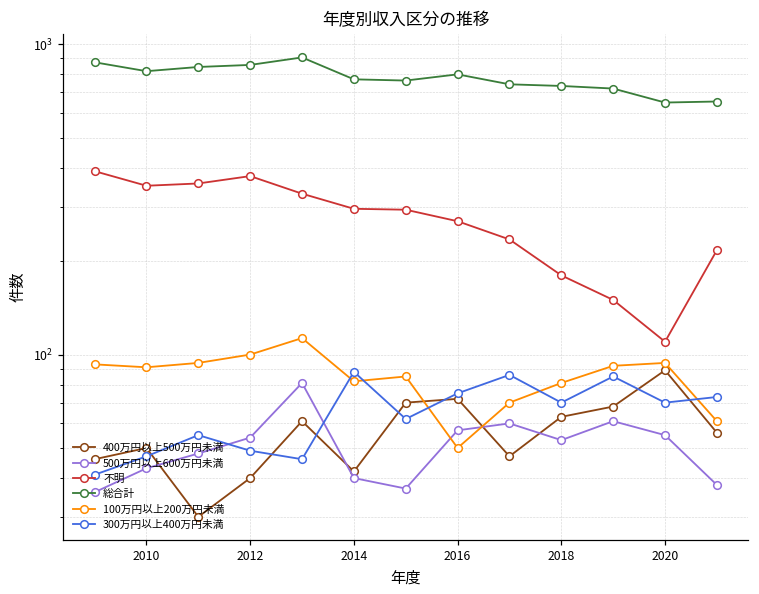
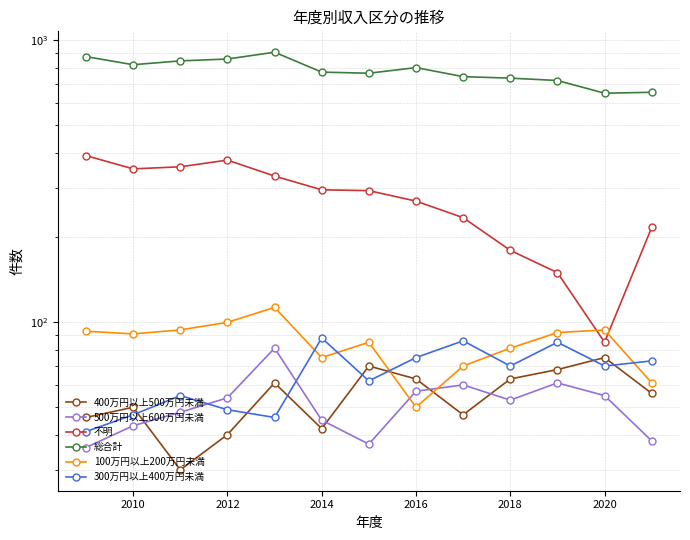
500万円以上600万円未満, 2014: 40 -> 45
100万円以上200万円未満, 2014: 82 -> 75
400万円以上500万円未満, 2016: 72 -> 63
400万円以上500万円未満, 2020: 89 -> 75
不明, 2020: 110 -> 85
